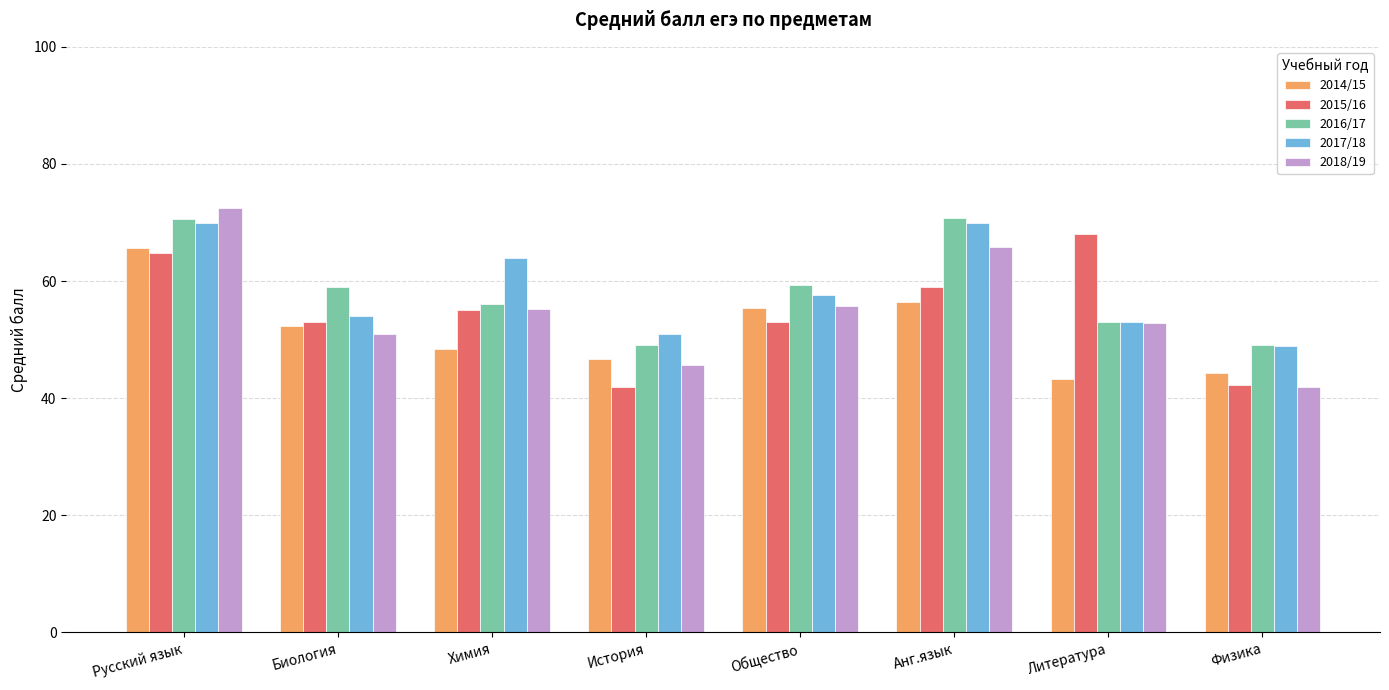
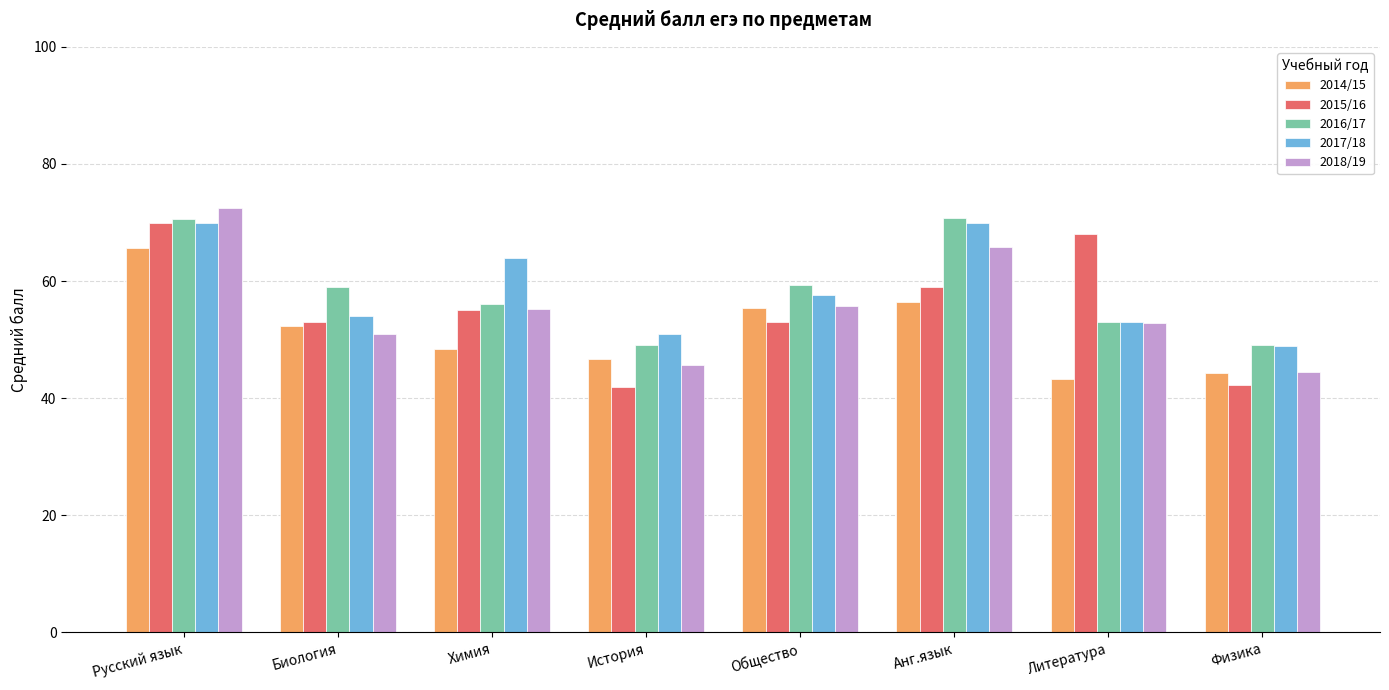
2015/16, Русский язык: 65 -> 70
2018/19, Физика: 42 -> 44
